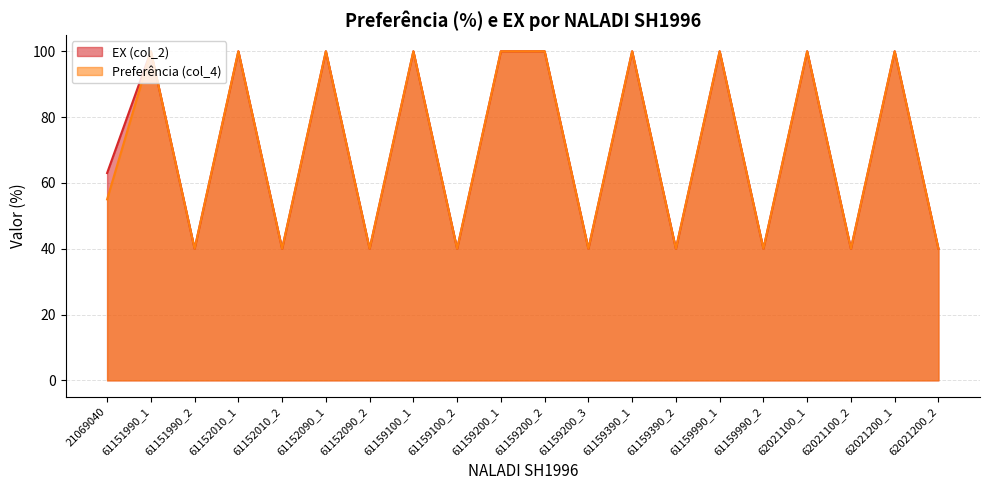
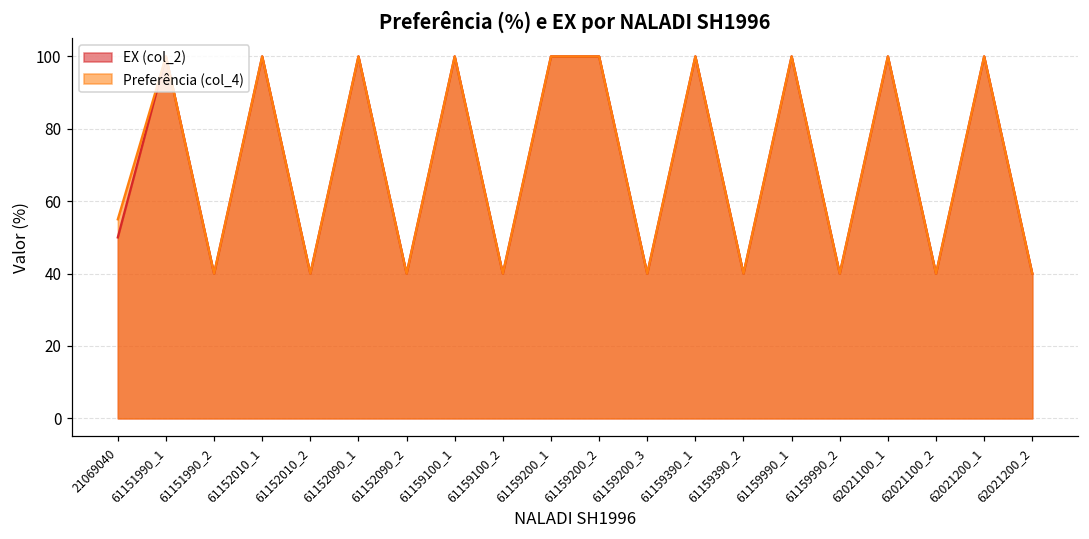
EX (col_2), 21069040: 63 -> 50
